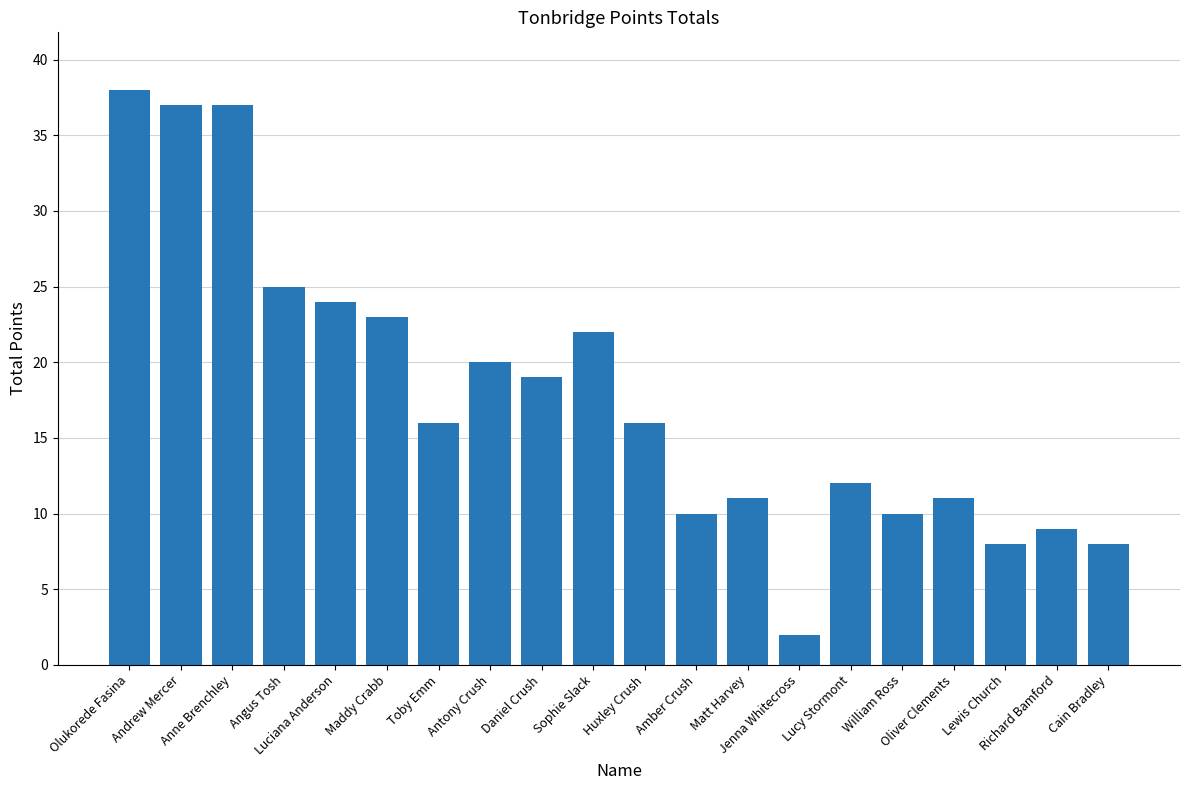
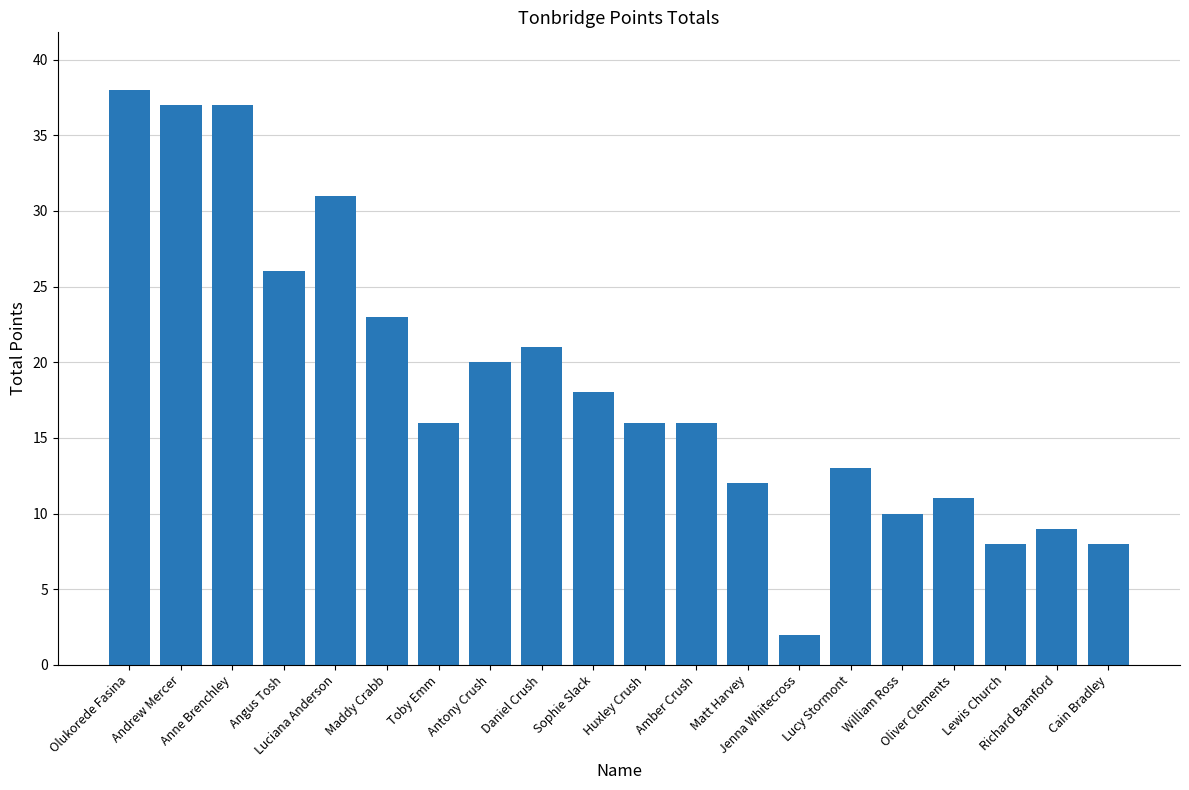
Angus Tosh: 25 -> 26
Luciana Anderson: 24 -> 31
Daniel Crush: 19 -> 21
Sophie Slack: 22 -> 18
Amber Crush: 10 -> 16
Matt Harvey: 11 -> 12
Lucy Stormont: 12 -> 13
